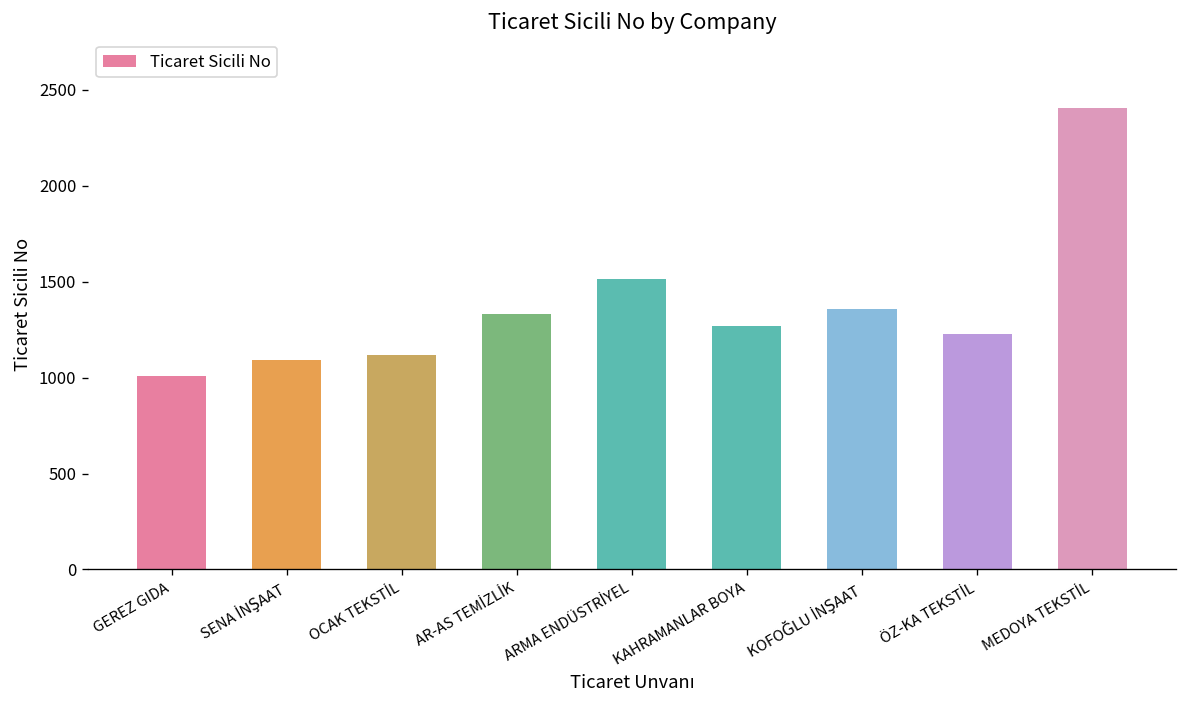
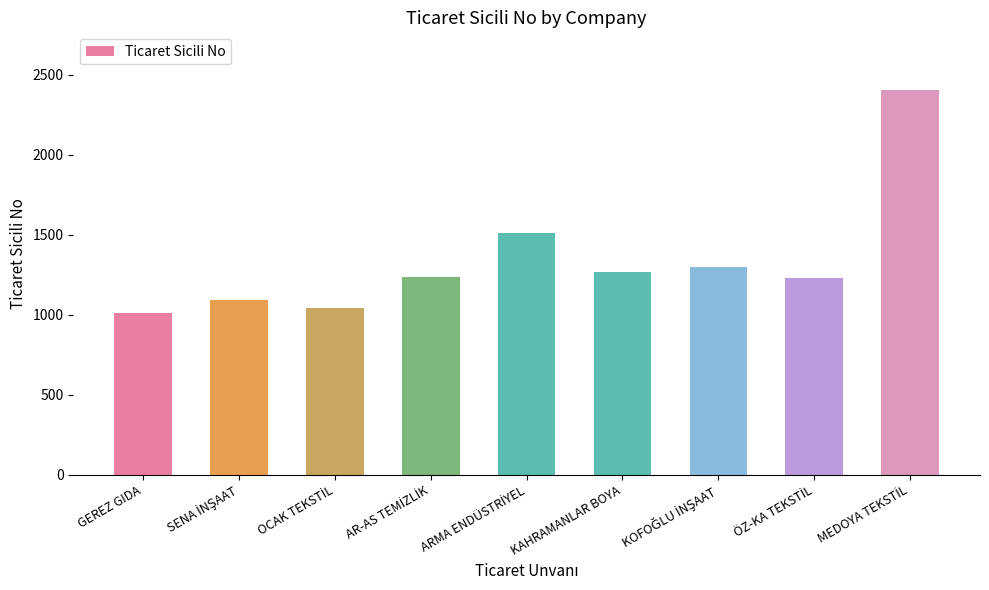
OCAK TEKSTİL: 1120 -> 1040
AR-AS TEMİZLİK: 1330 -> 1240
KOFOĞLU İNŞAAT: 1360 -> 1300
